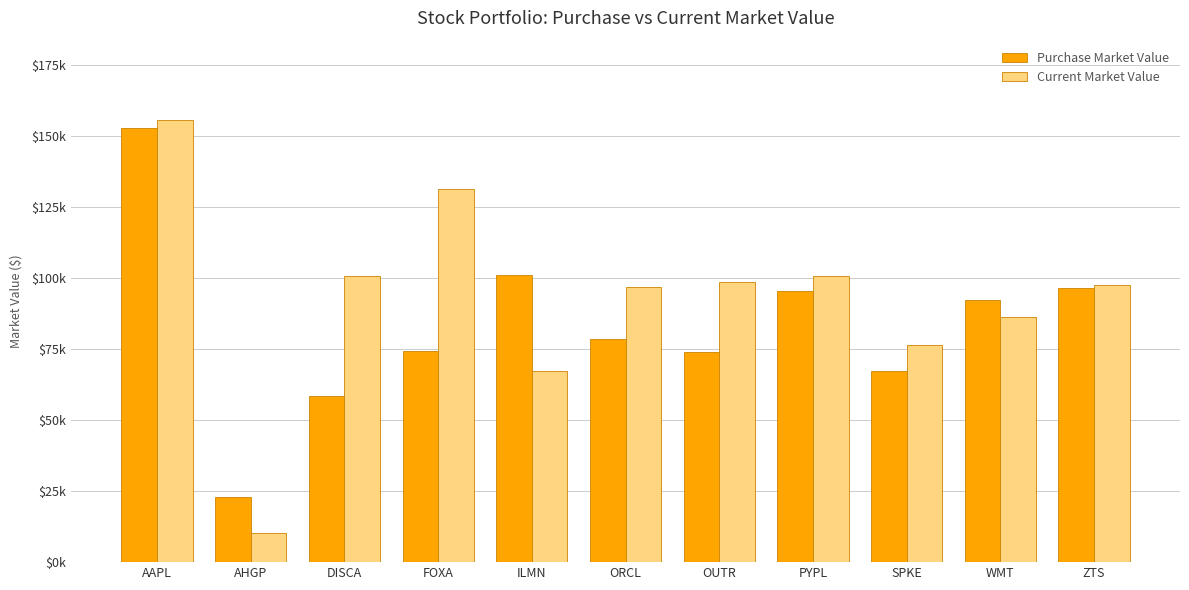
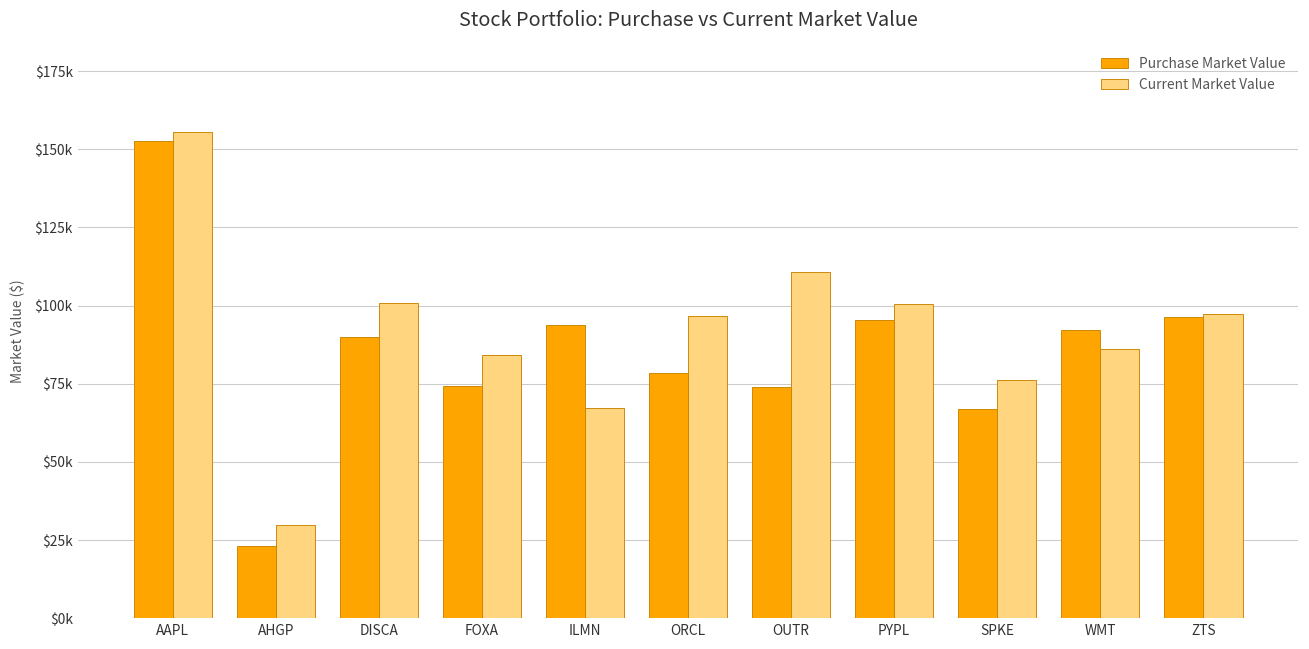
Current Market Value, AHGP: $10000 -> $30000
Purchase Market Value, DISCA: $58000 -> $90000
Current Market Value, FOXA: $131000 -> $84000
Purchase Market Value, ILMN: $101000 -> $94000
Current Market Value, OUTR: $99000 -> $111000
